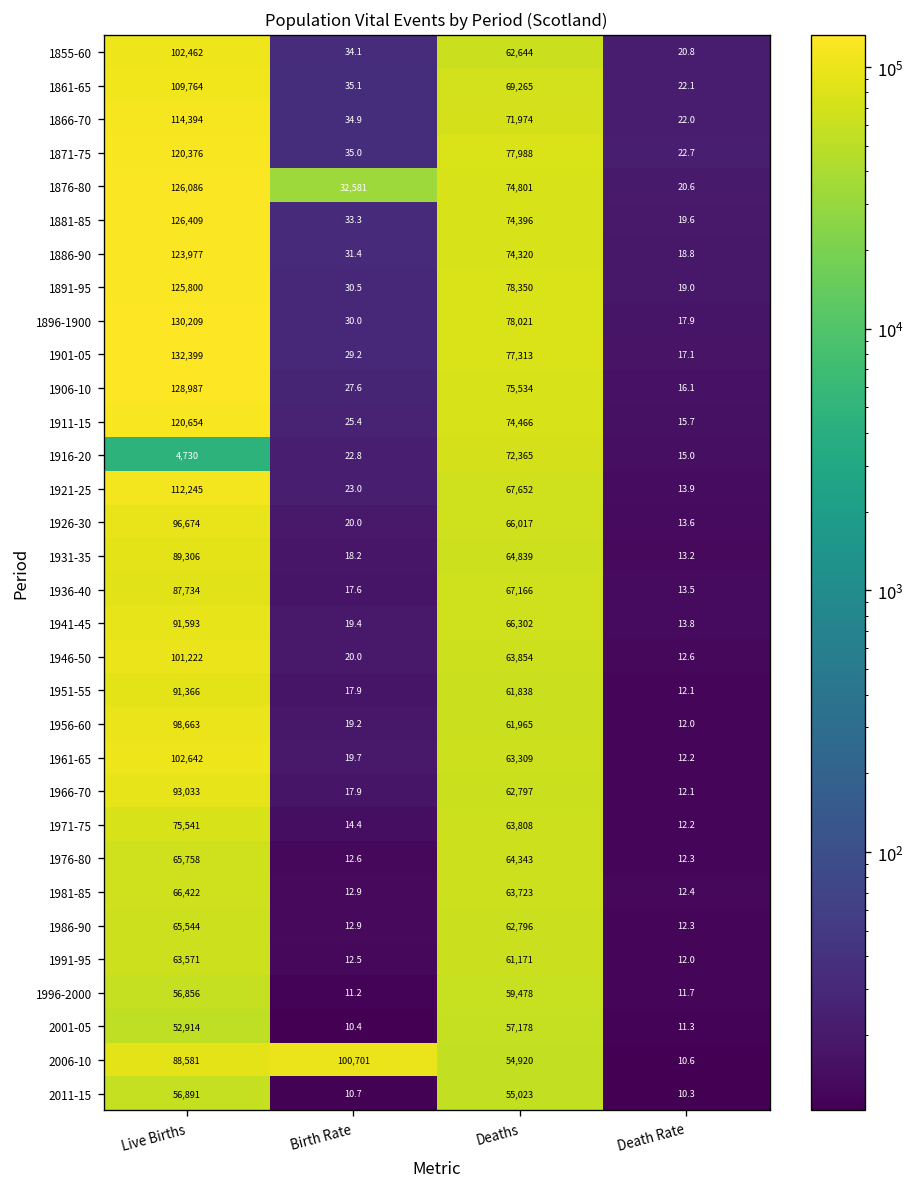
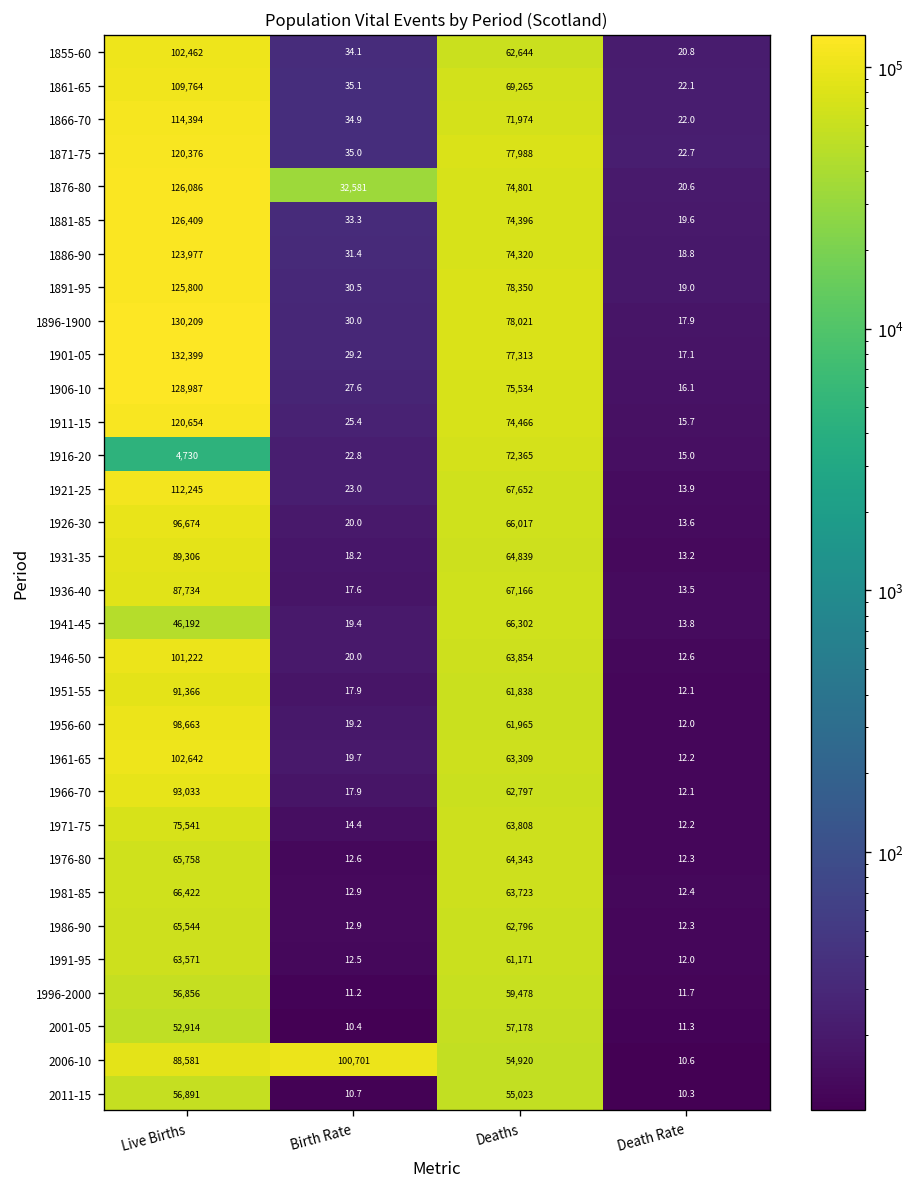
1941-45, Live Births: 91,593 -> 46,192
